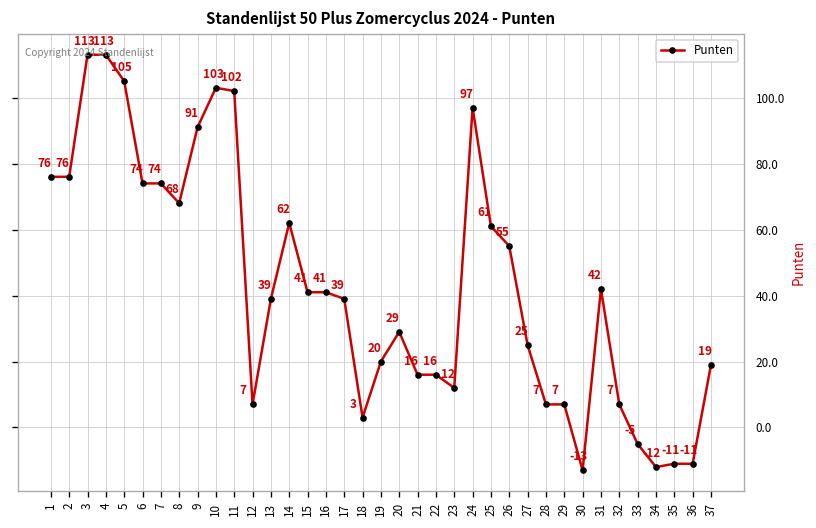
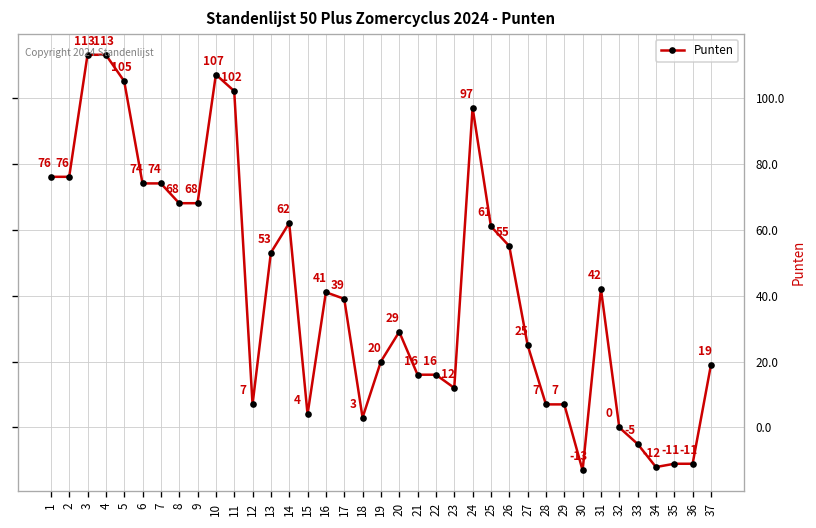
9: 91 -> 68
10: 103 -> 107
13: 39 -> 53
15: 41 -> 4
32: 7 -> 0
